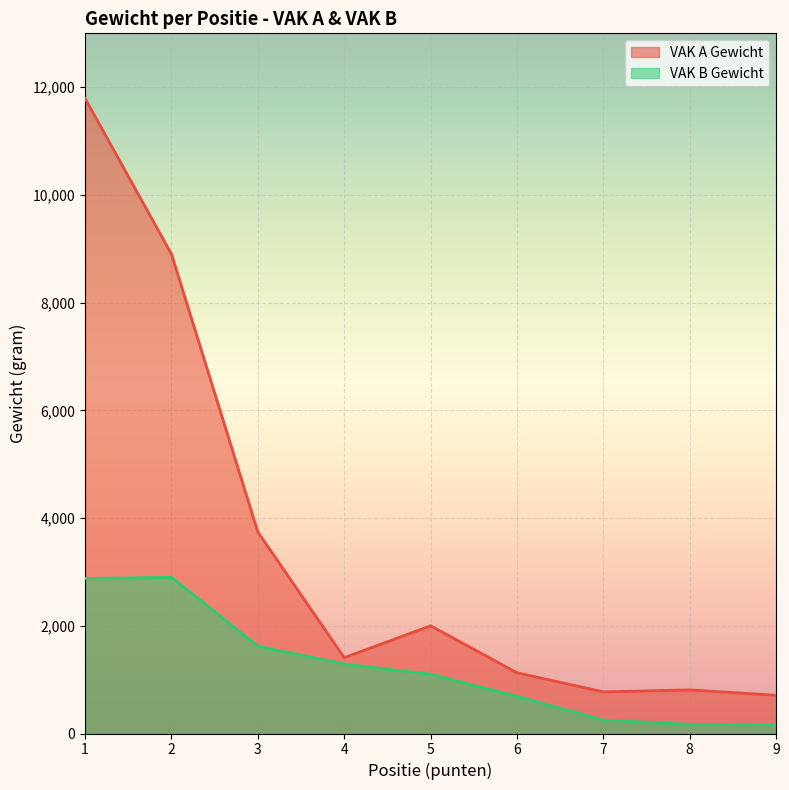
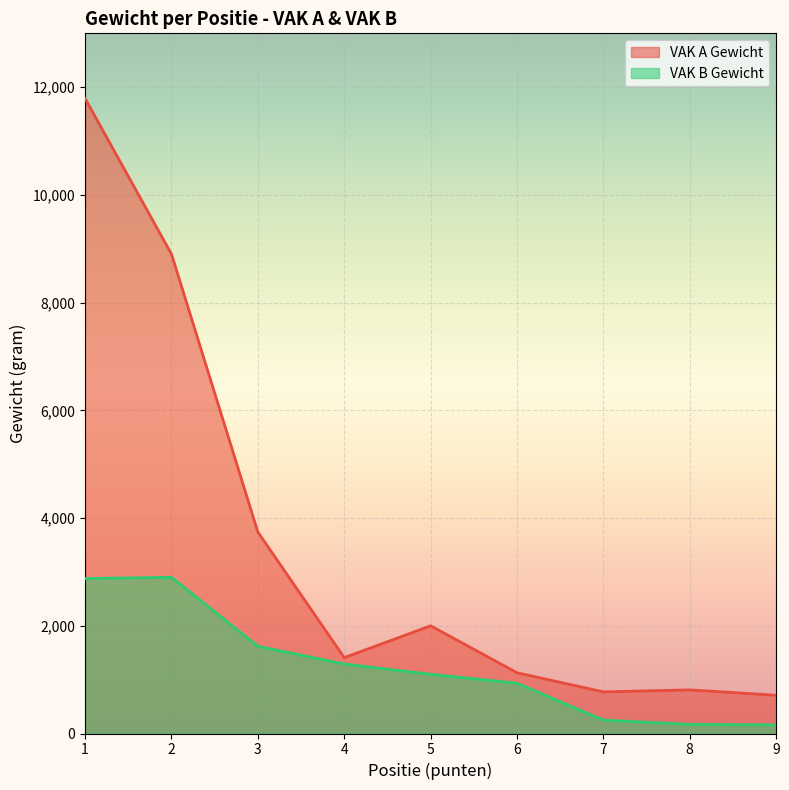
VAK B Gewicht, 6: 700 -> 900
